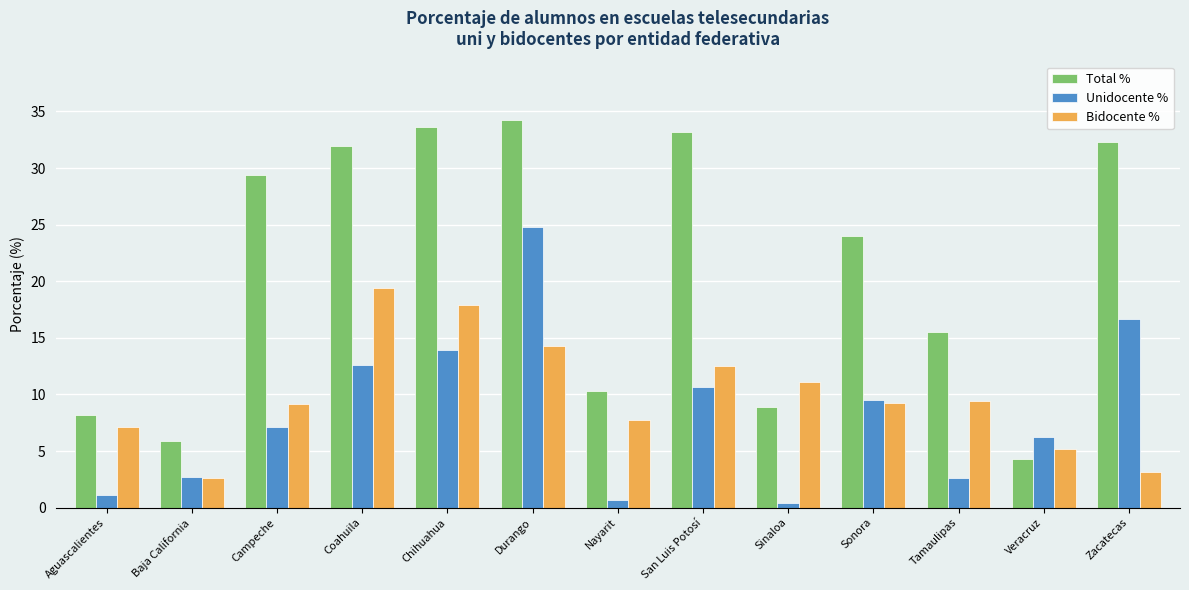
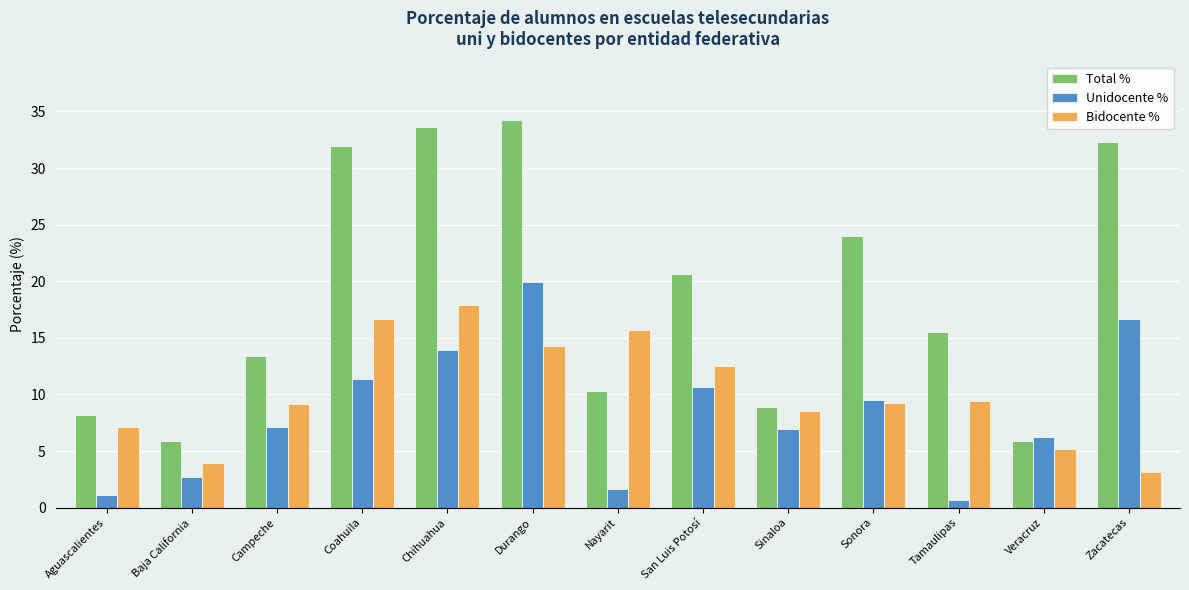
Bidocente %, Baja California: 2.6 -> 4.0
Total %, Campeche: 29.4 -> 13.4
Unidocente %, Coahuila: 12.6 -> 11.3
Bidocente %, Coahuila: 19.4 -> 16.7
Unidocente %, Durango: 24.8 -> 20.0
Unidocente %, Nayarit: 0.6 -> 1.6
Bidocente %, Nayarit: 7.7 -> 15.7
Total %, San Luis Potosí: 33.1 -> 20.6
Unidocente %, Sinaloa: 0.4 -> 6.9
Bidocente %, Sinaloa: 11.1 -> 8.5
Unidocente %, Tamaulipas: 2.6 -> 0.6
Total %, Veracruz: 4.3 -> 5.9
